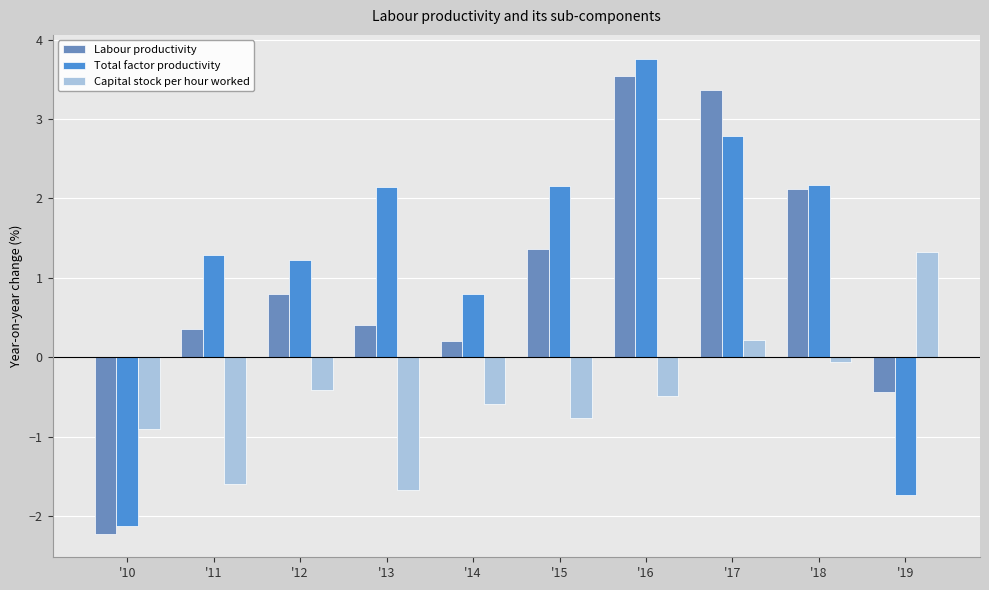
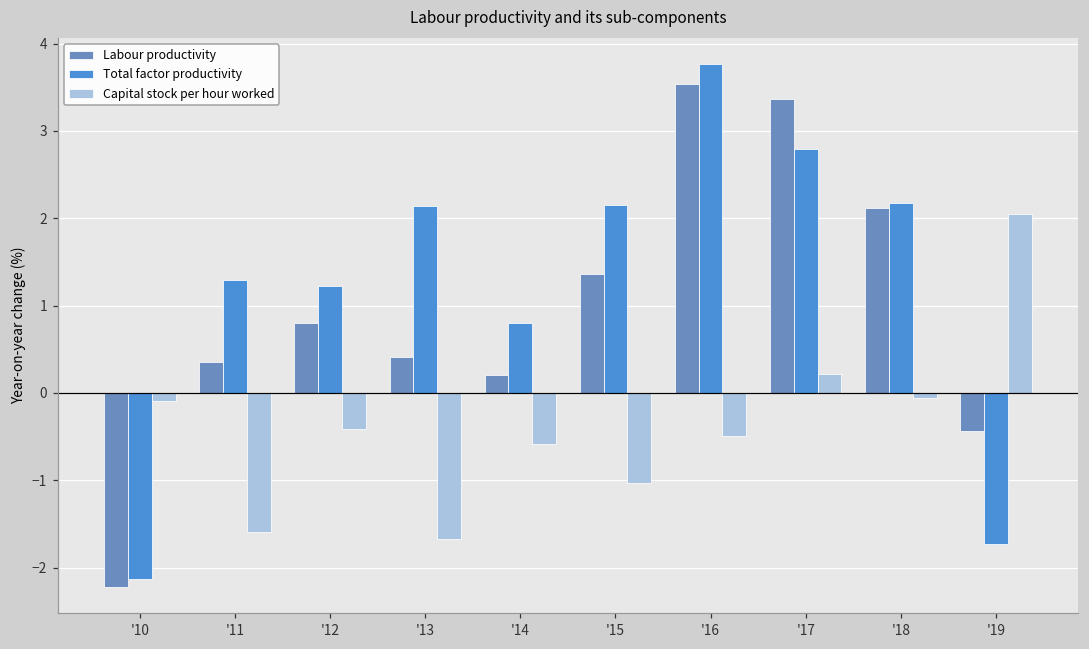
Capital stock per hour worked, '10: -0.9 -> -0.1
Capital stock per hour worked, '15: -0.8 -> -1.0
Capital stock per hour worked, '19: 1.3 -> 2.1
